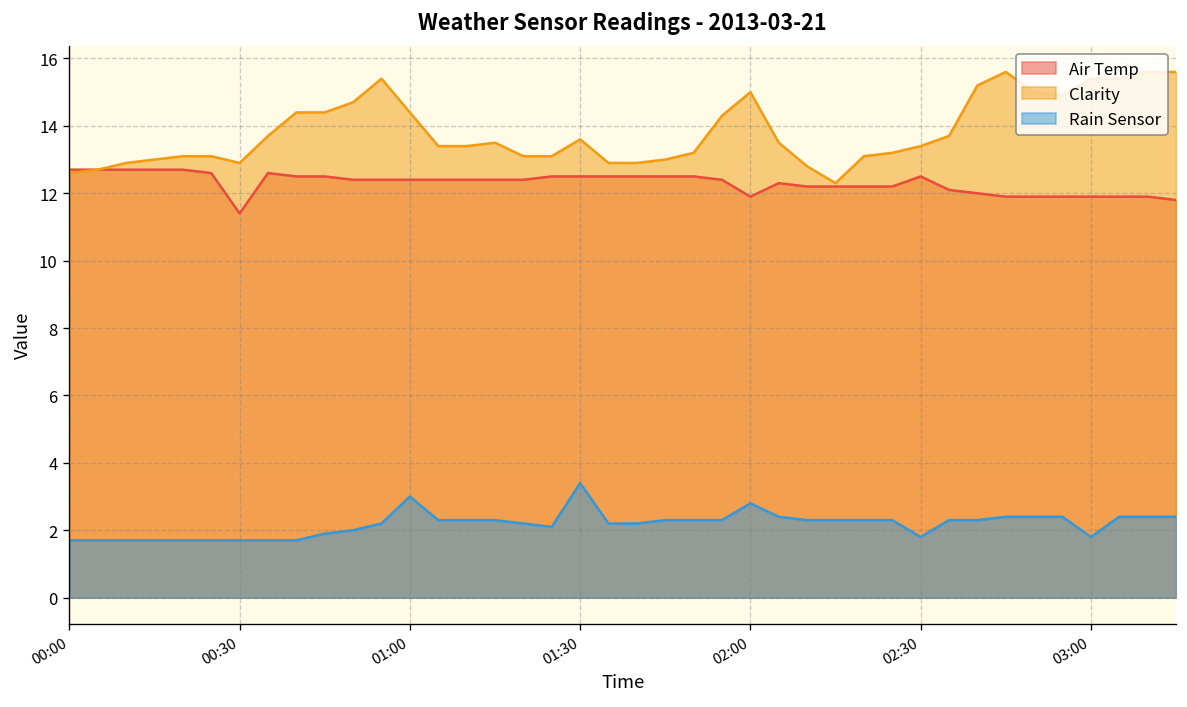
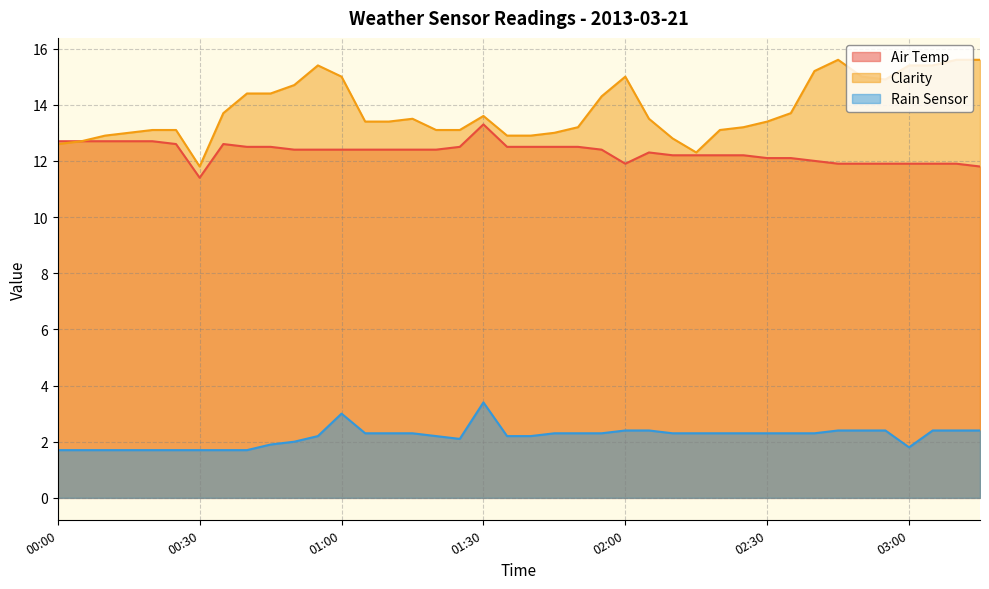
Clarity, 00:30: 12.9 -> 11.8
Clarity, 01:00: 14.4 -> 15.0
Air Temp, 01:30: 12.5 -> 13.3
Rain Sensor, 02:00: 2.8 -> 2.4
Air Temp, 02:30: 12.5 -> 12.1
Rain Sensor, 02:30: 1.8 -> 2.3
